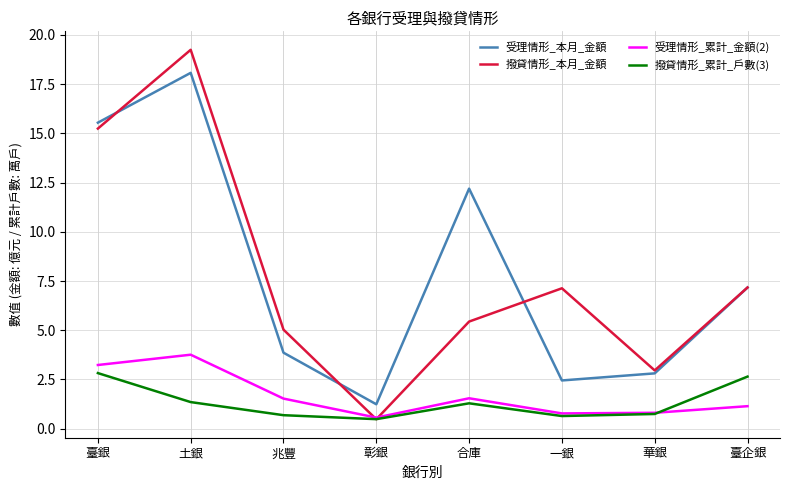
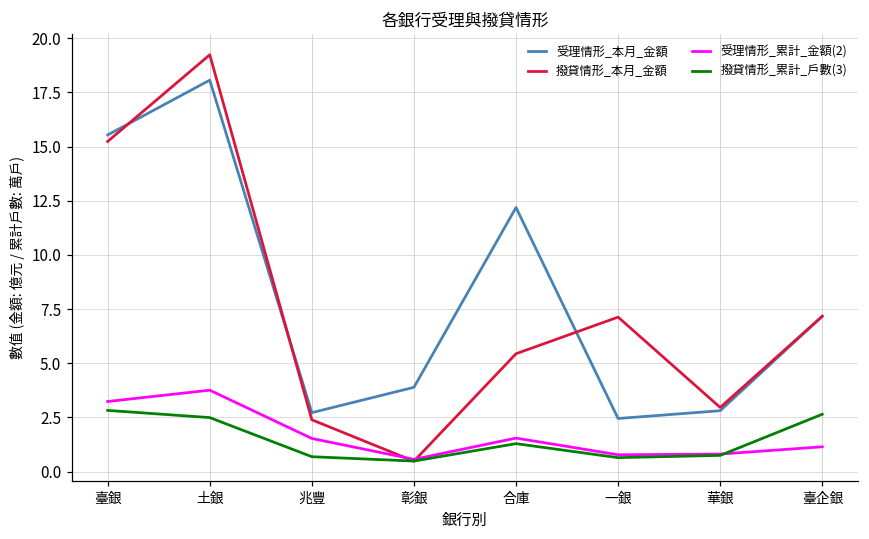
撥貸情形_累計_戶數(3), 土銀: 1.4 -> 2.5
受理情形_本月_金額, 兆豐: 3.9 -> 2.7
撥貸情形_本月_金額, 兆豐: 5.0 -> 2.4
受理情形_本月_金額, 彰銀: 1.2 -> 3.9
